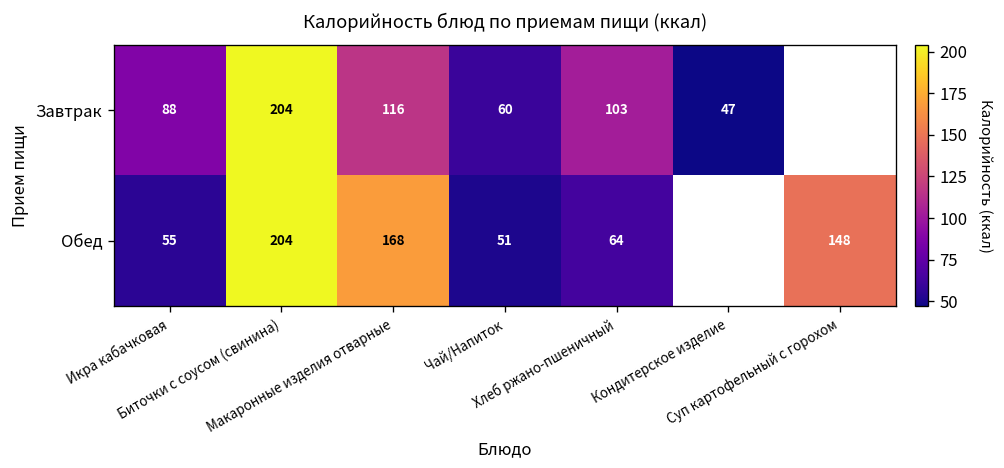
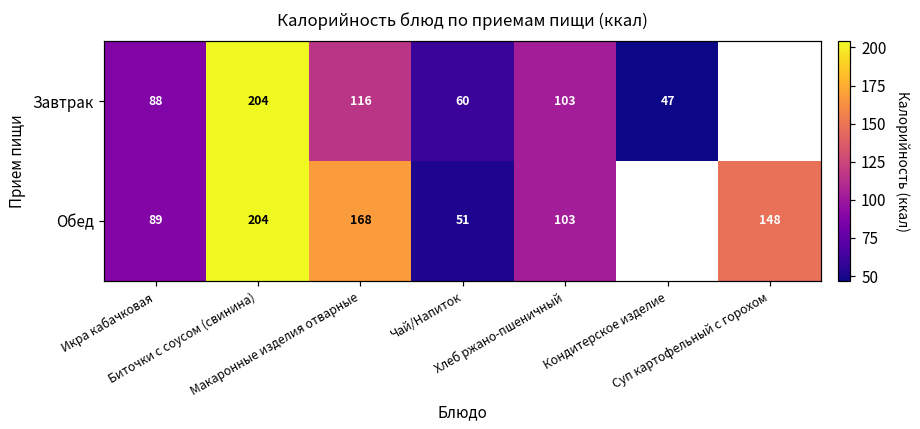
Обед, Икра кабачковая: 55 -> 89
Обед, Хлеб ржано-пшеничный: 64 -> 103
